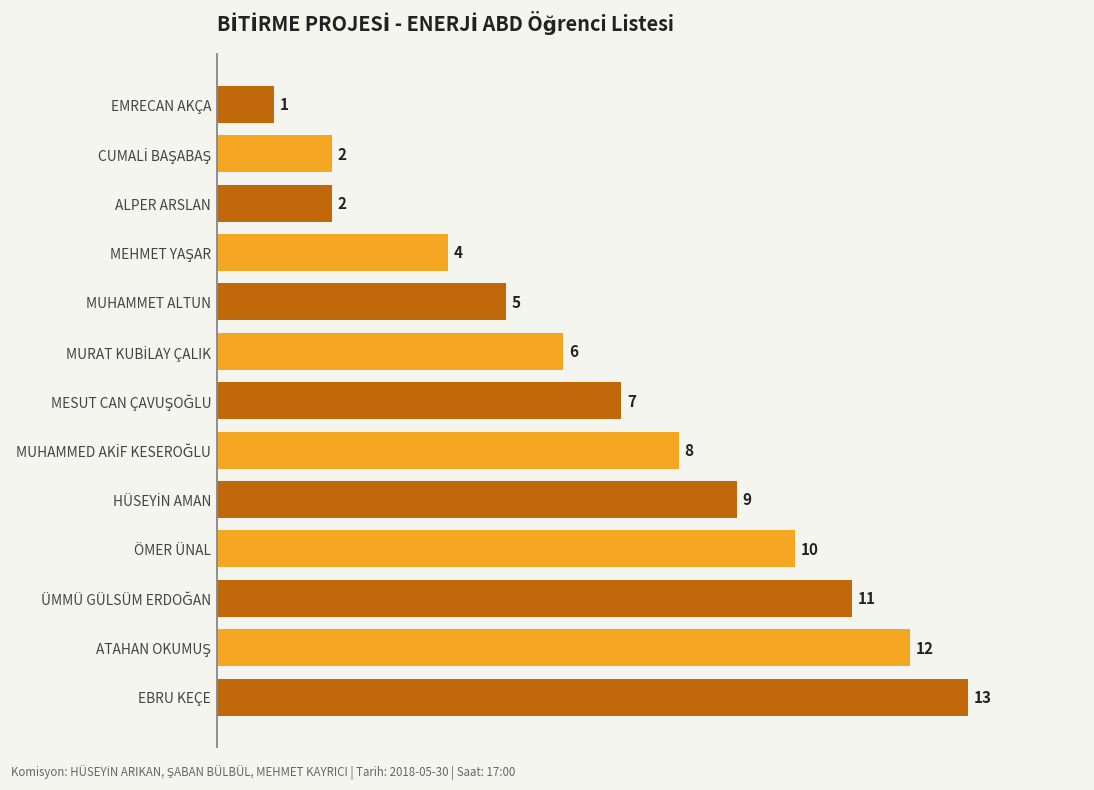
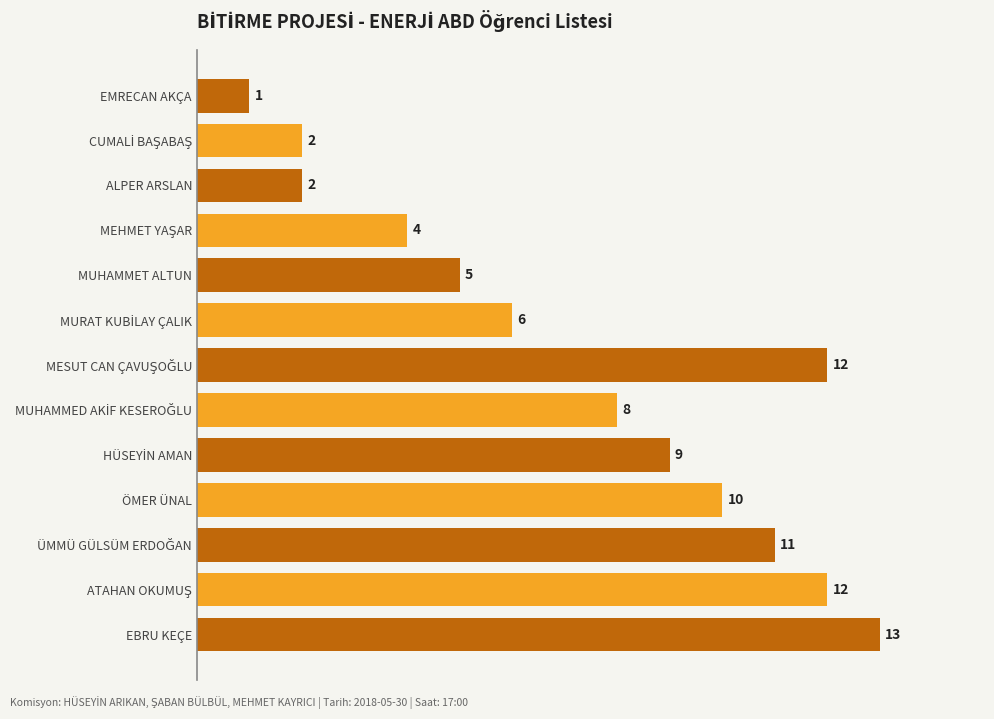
MESUT CAN ÇAVUŞOĞLU: 7 -> 12
